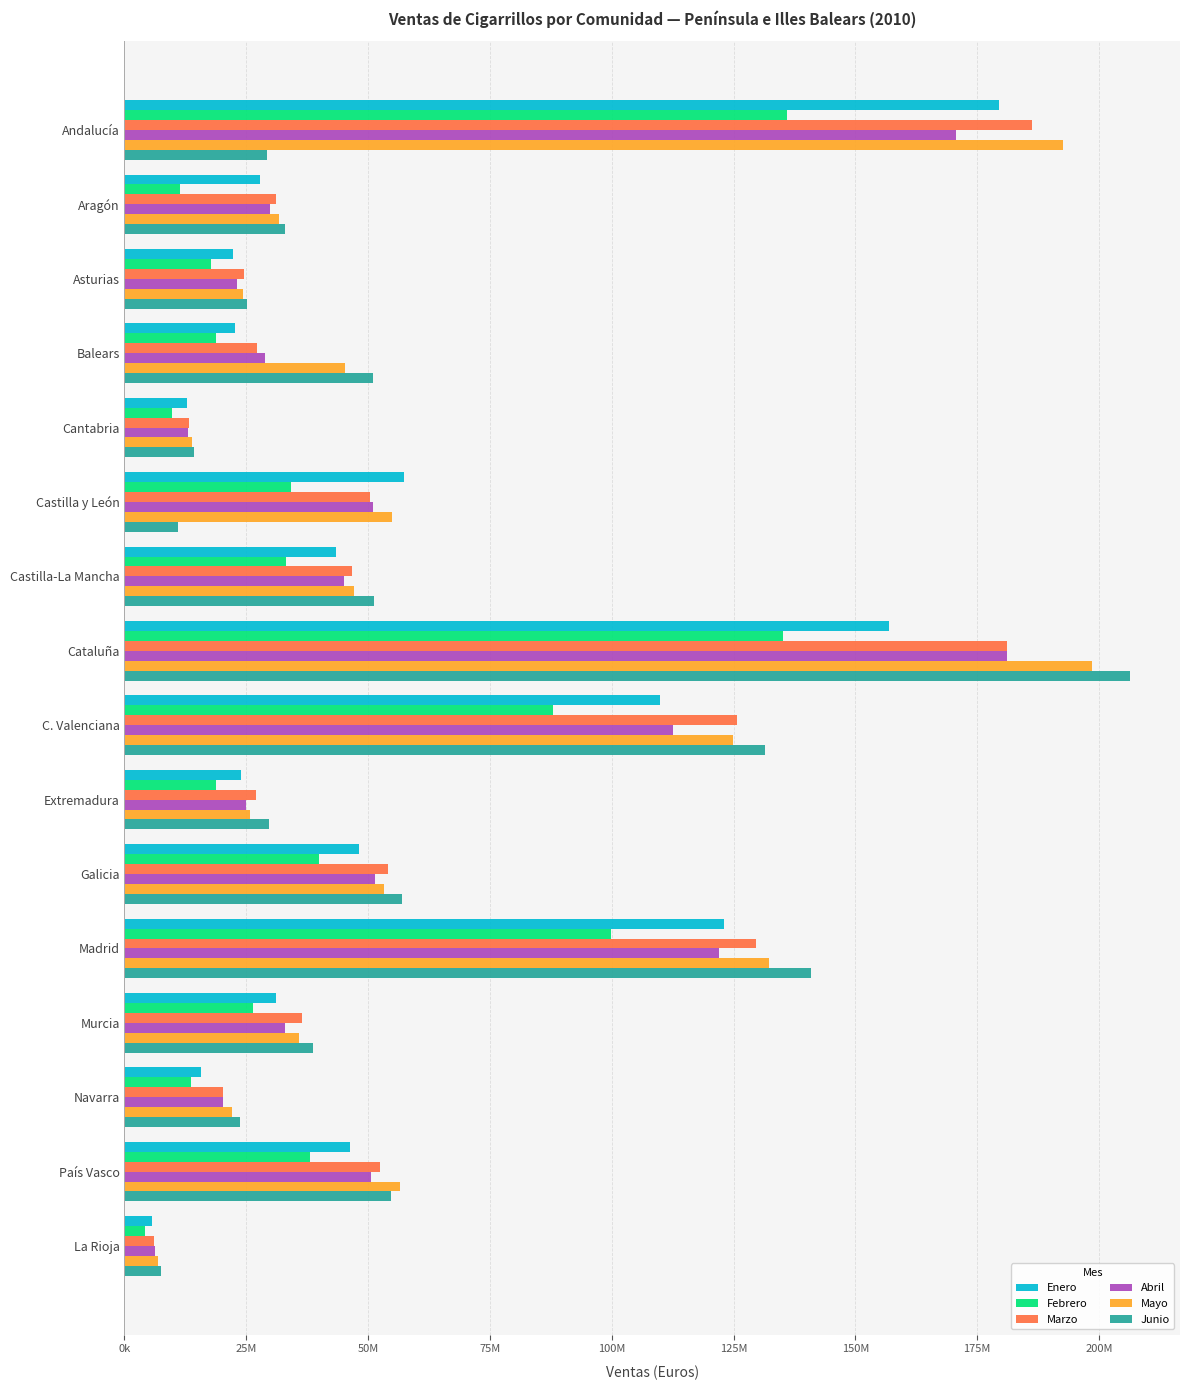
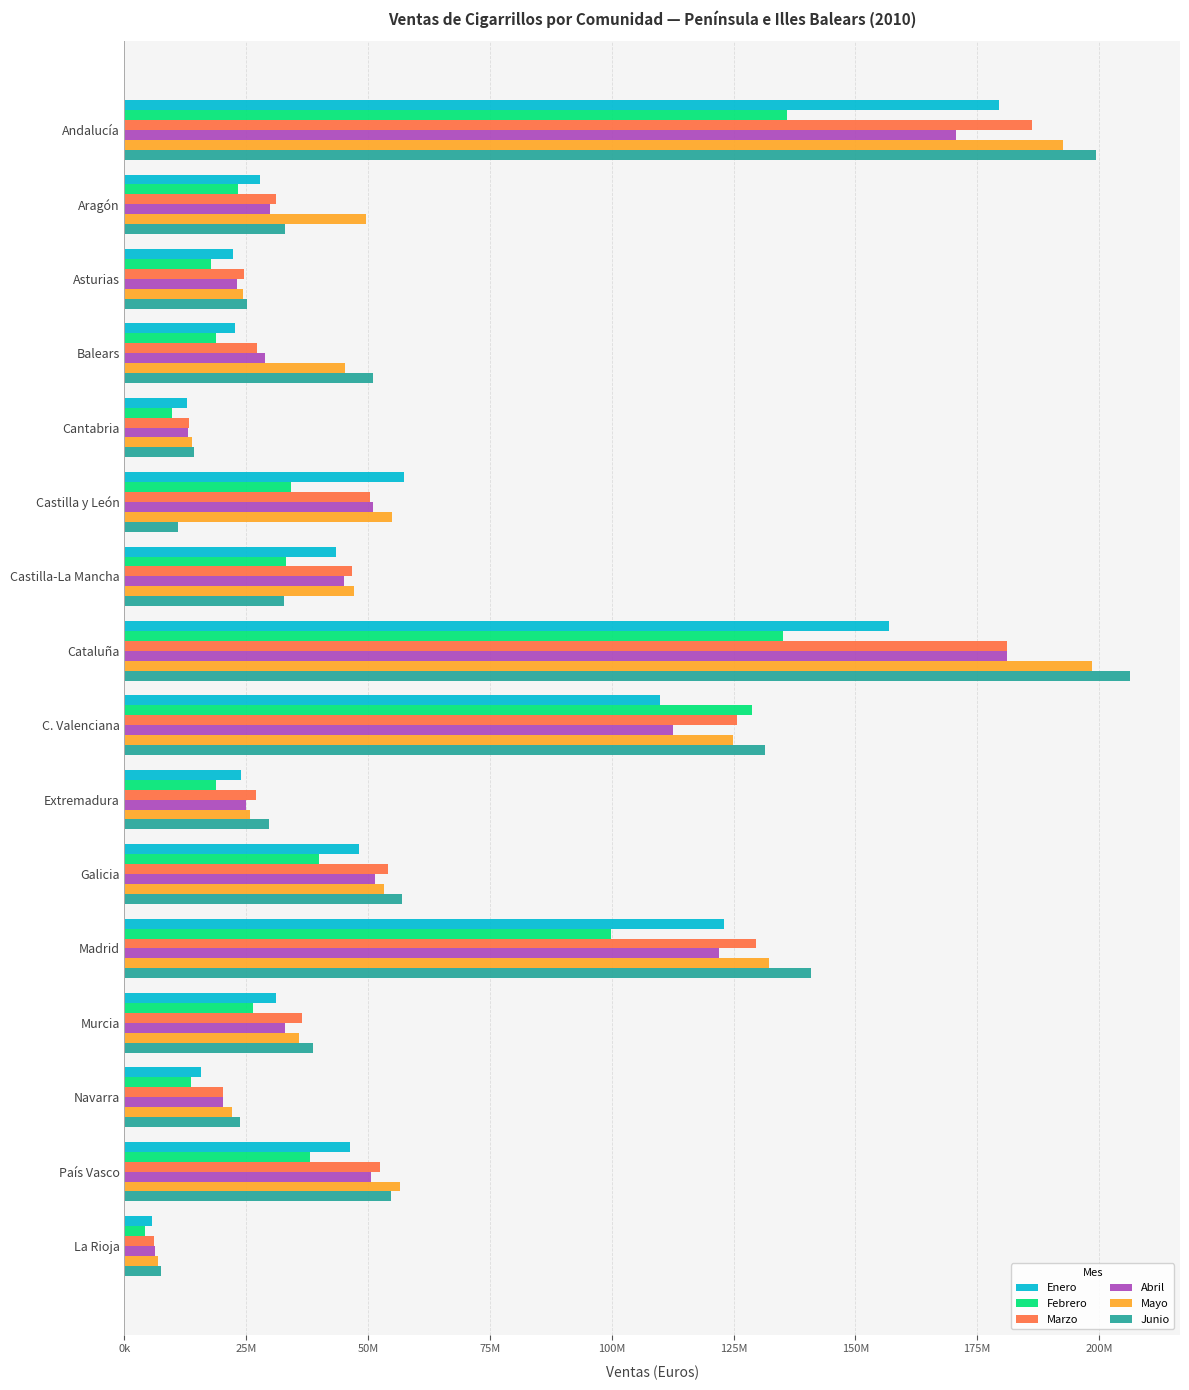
Junio, Andalucía: 29000000 -> 199000000
Febrero, Aragón: 11000000 -> 23000000
Mayo, Aragón: 32000000 -> 50000000
Junio, Castilla-La Mancha: 51000000 -> 33000000
Febrero, C. Valenciana: 88000000 -> 129000000
